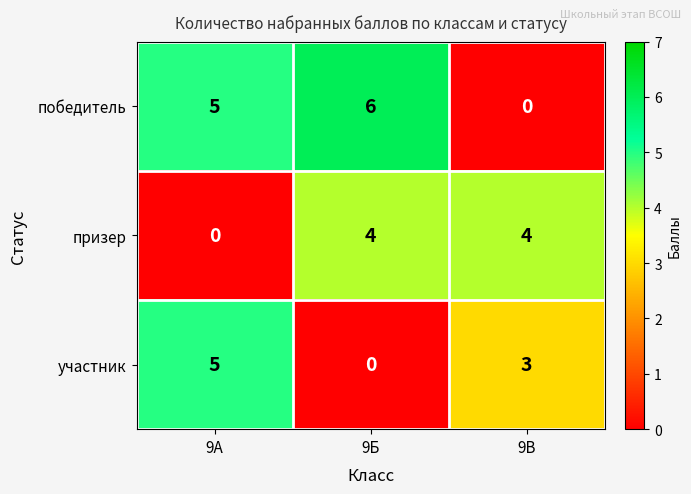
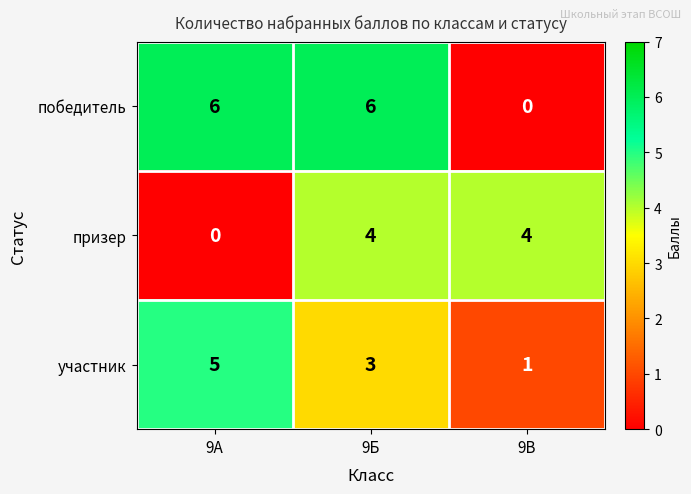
победитель, 9А: 5 -> 6
участник, 9Б: 0 -> 3
участник, 9В: 3 -> 1
